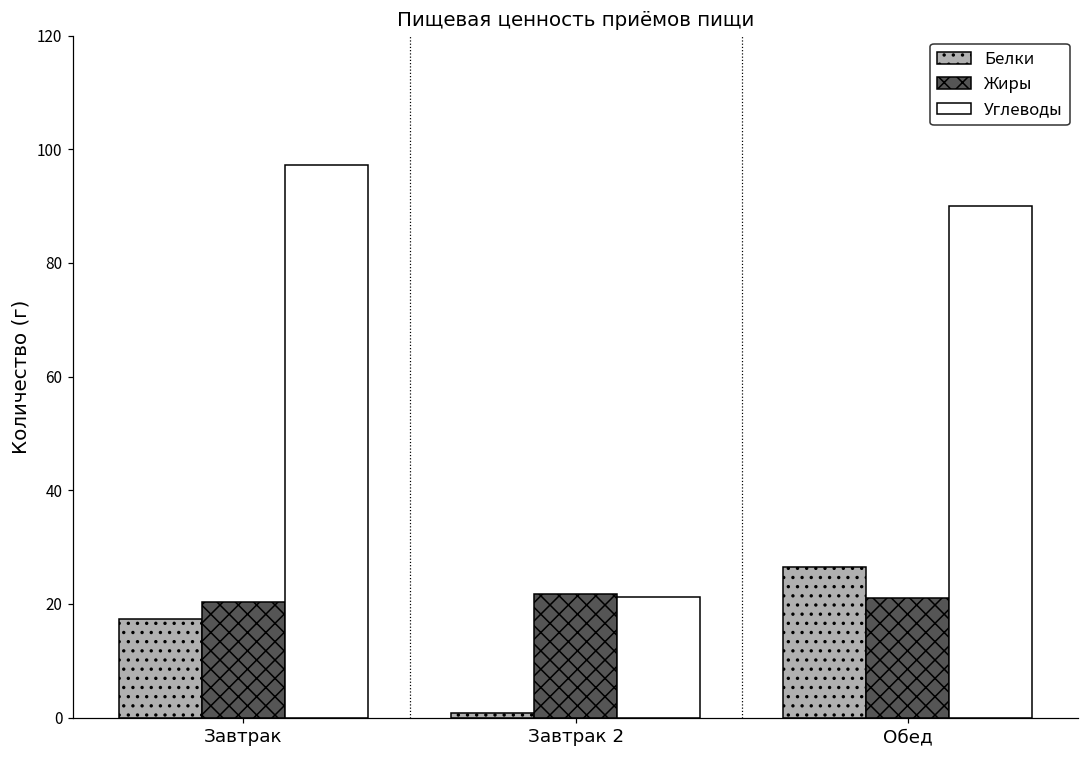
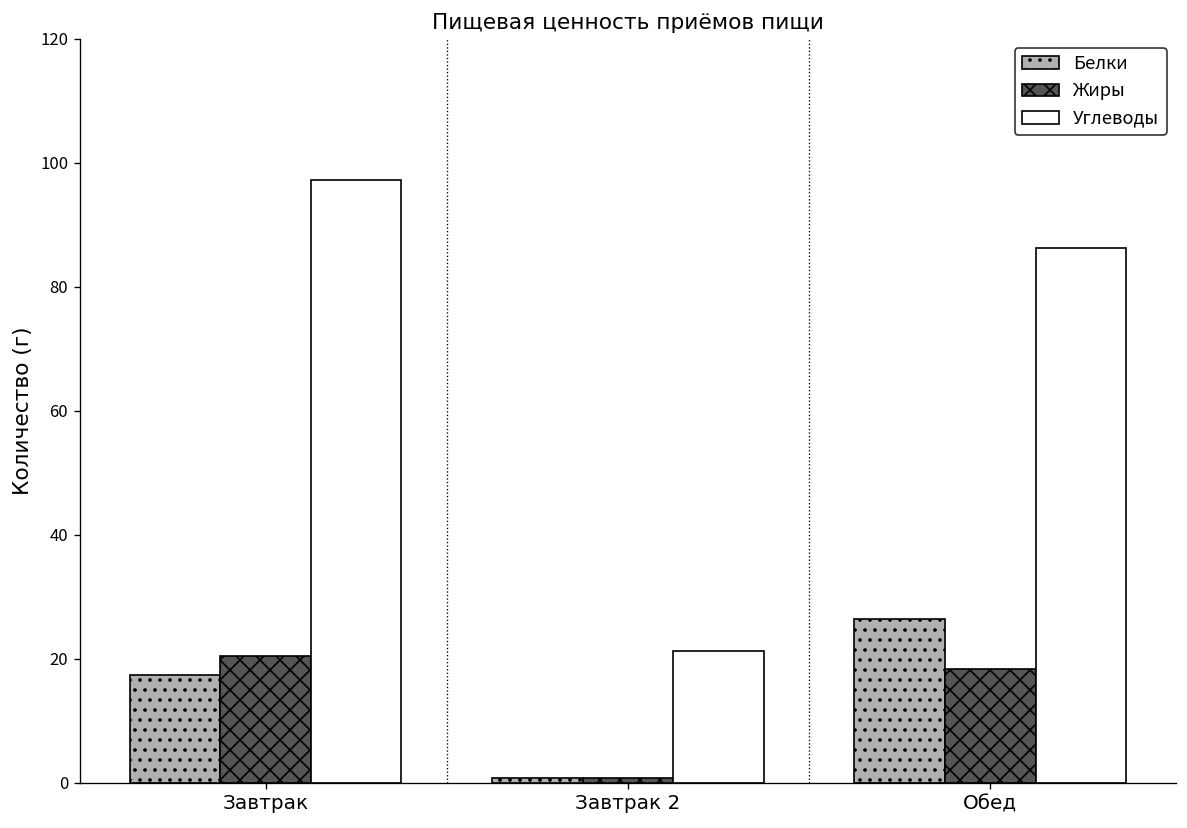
Жиры, Завтрак 2: 22 -> 1
Жиры, Обед: 21 -> 18
Углеводы, Обед: 90 -> 86
